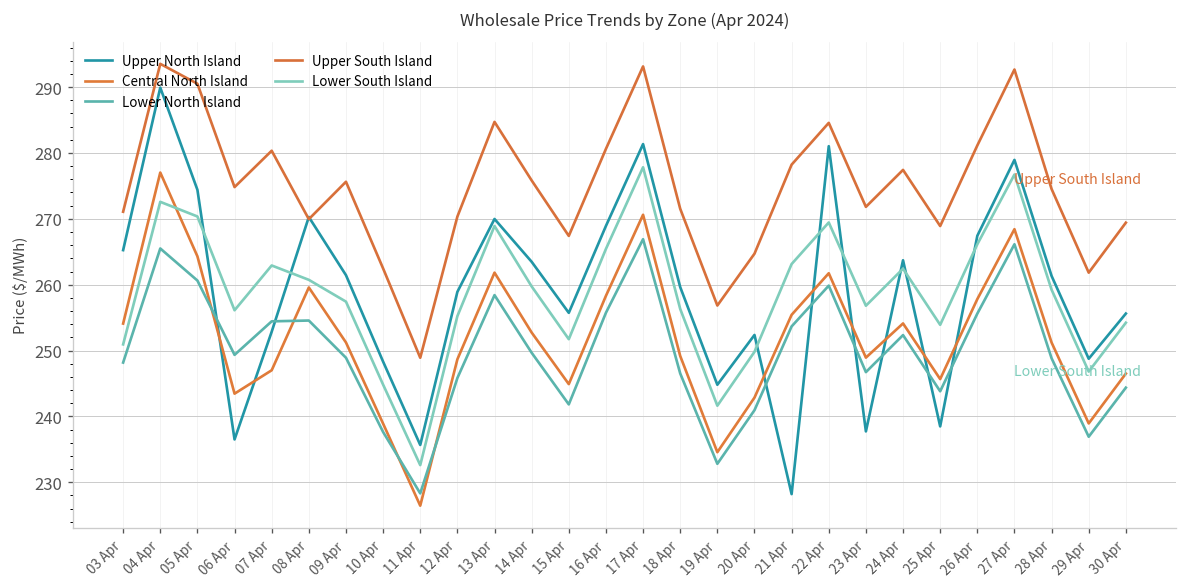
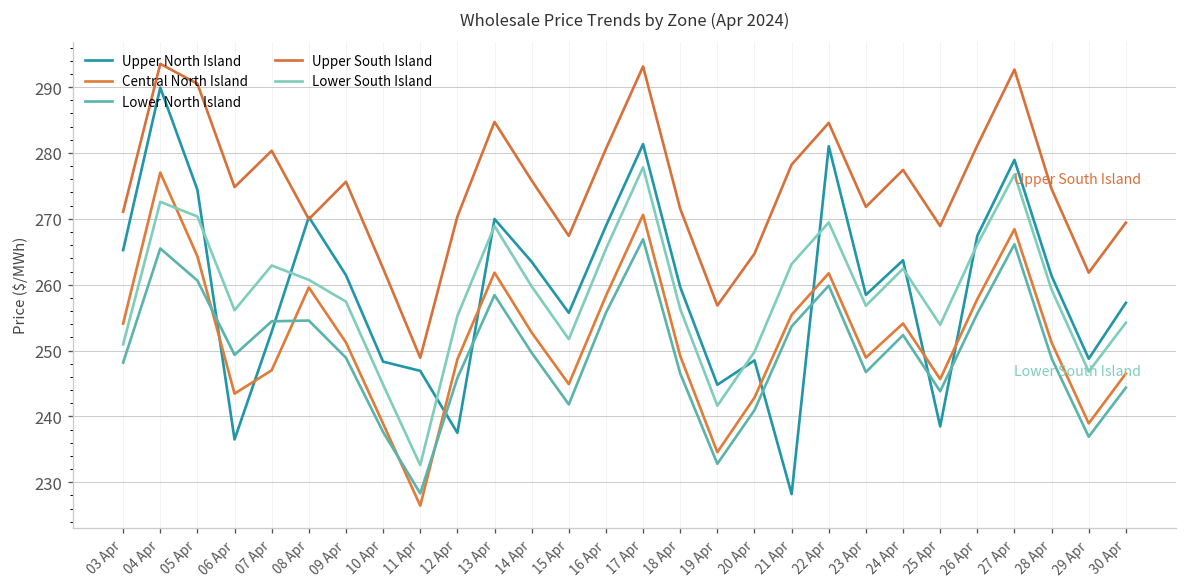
Upper North Island, 11 Apr: 236 -> 247
Upper North Island, 12 Apr: 259 -> 238
Upper North Island, 20 Apr: 252 -> 249
Upper North Island, 23 Apr: 238 -> 258
Upper North Island, 30 Apr: 256 -> 257
